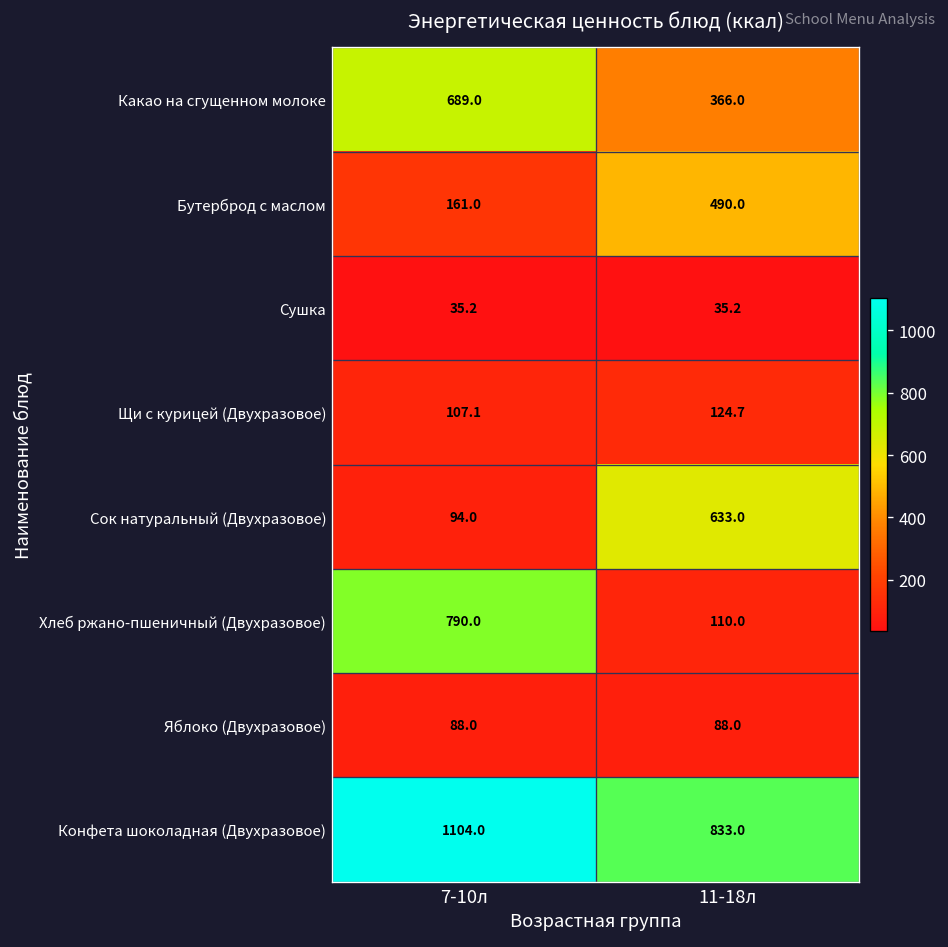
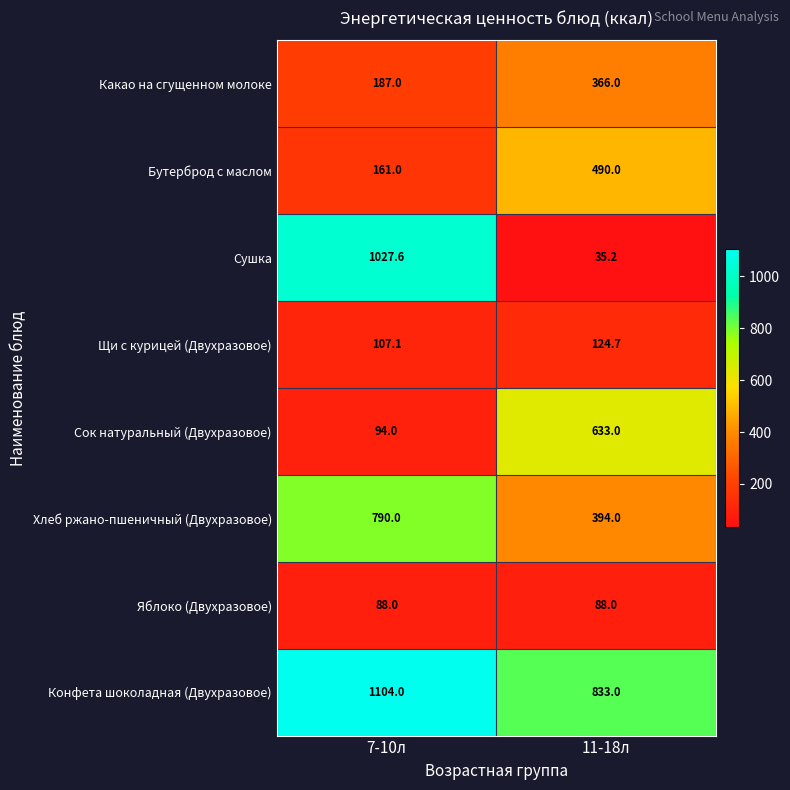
Какао на сгущенном молоке, 7-10л: 689.0 -> 187.0
Сушка, 7-10л: 35.2 -> 1027.6
Хлеб ржано-пшеничный (Двухразовое), 11-18л: 110.0 -> 394.0
